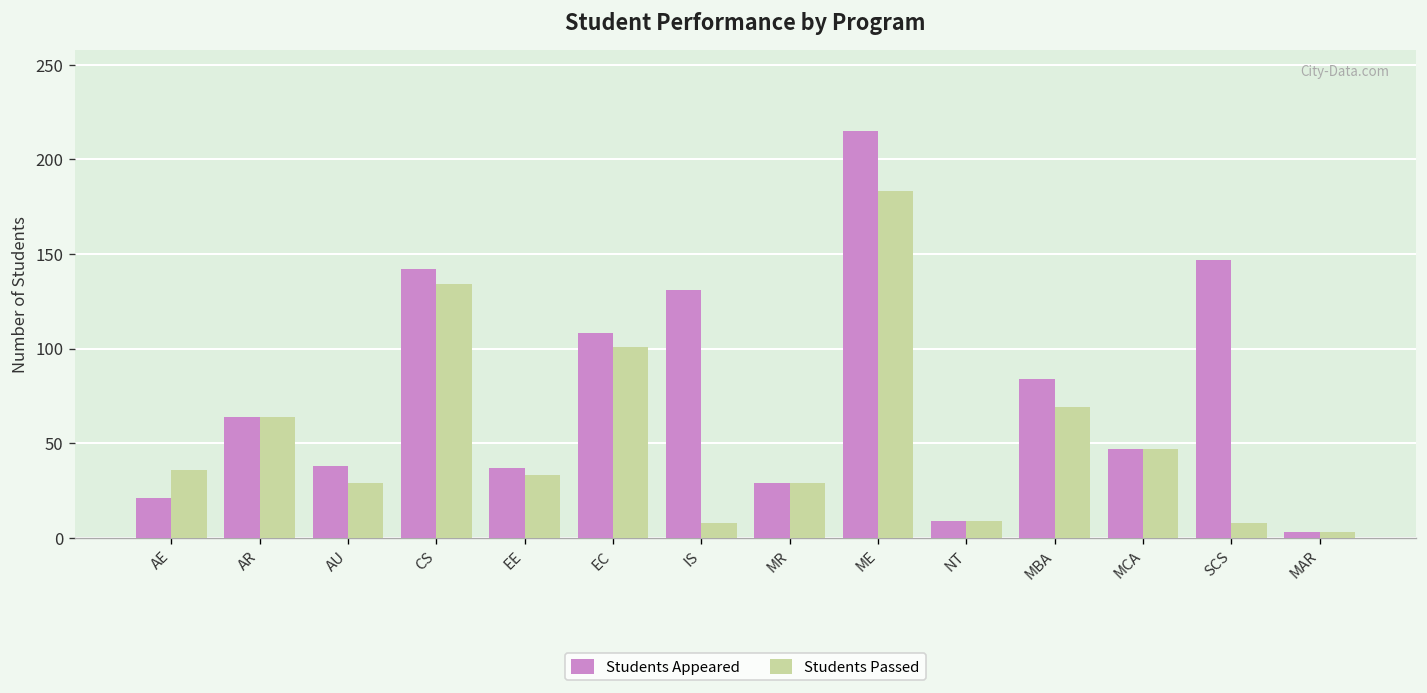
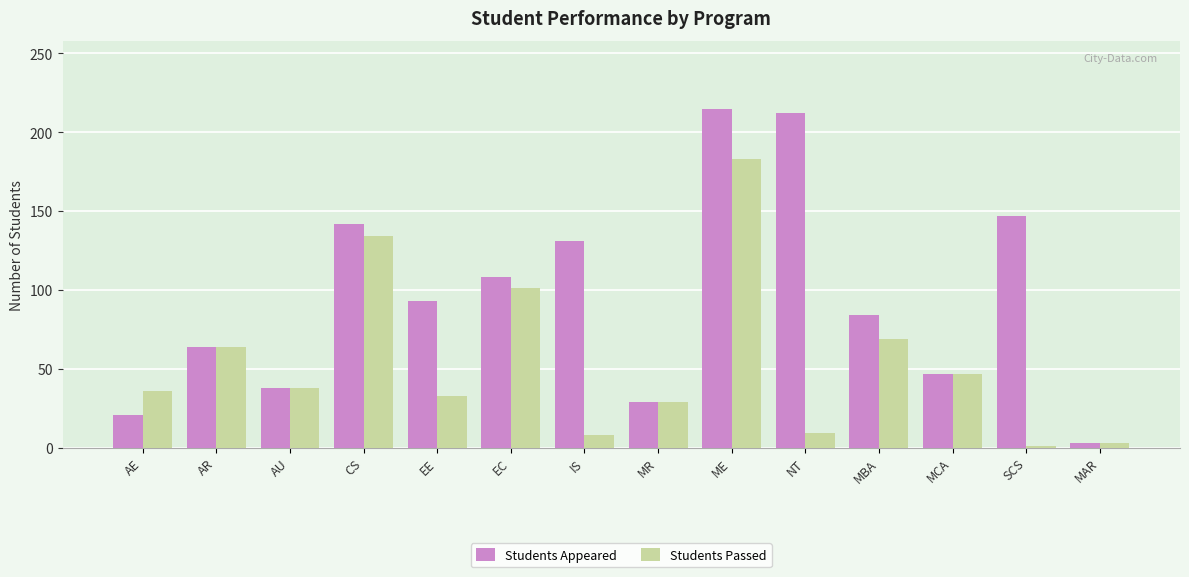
Students Passed, AU: 29 -> 38
Students Appeared, EE: 37 -> 93
Students Appeared, NT: 9 -> 212
Students Passed, SCS: 8 -> 1
